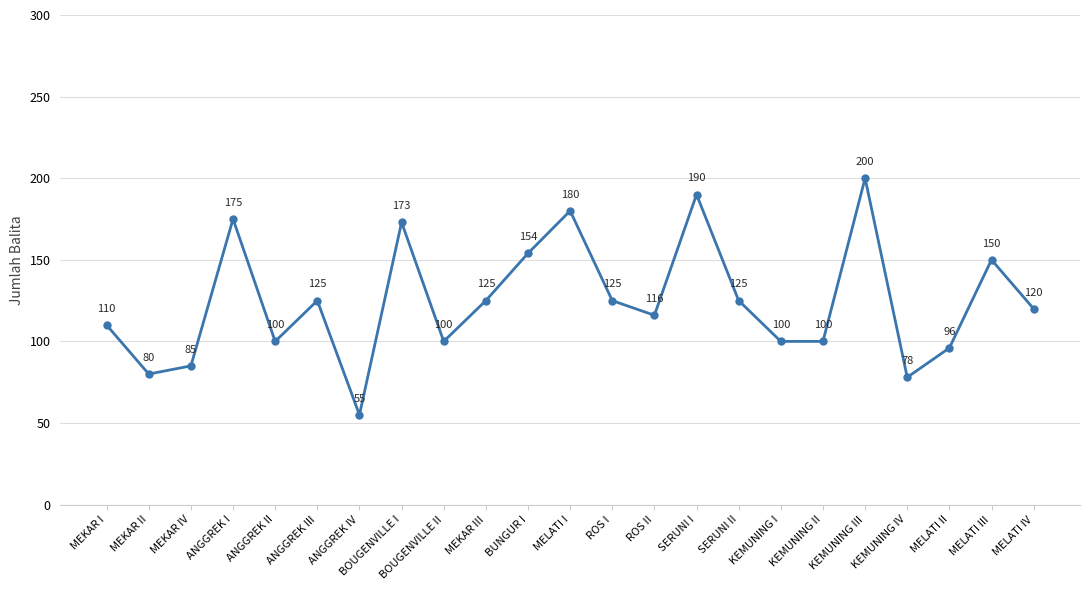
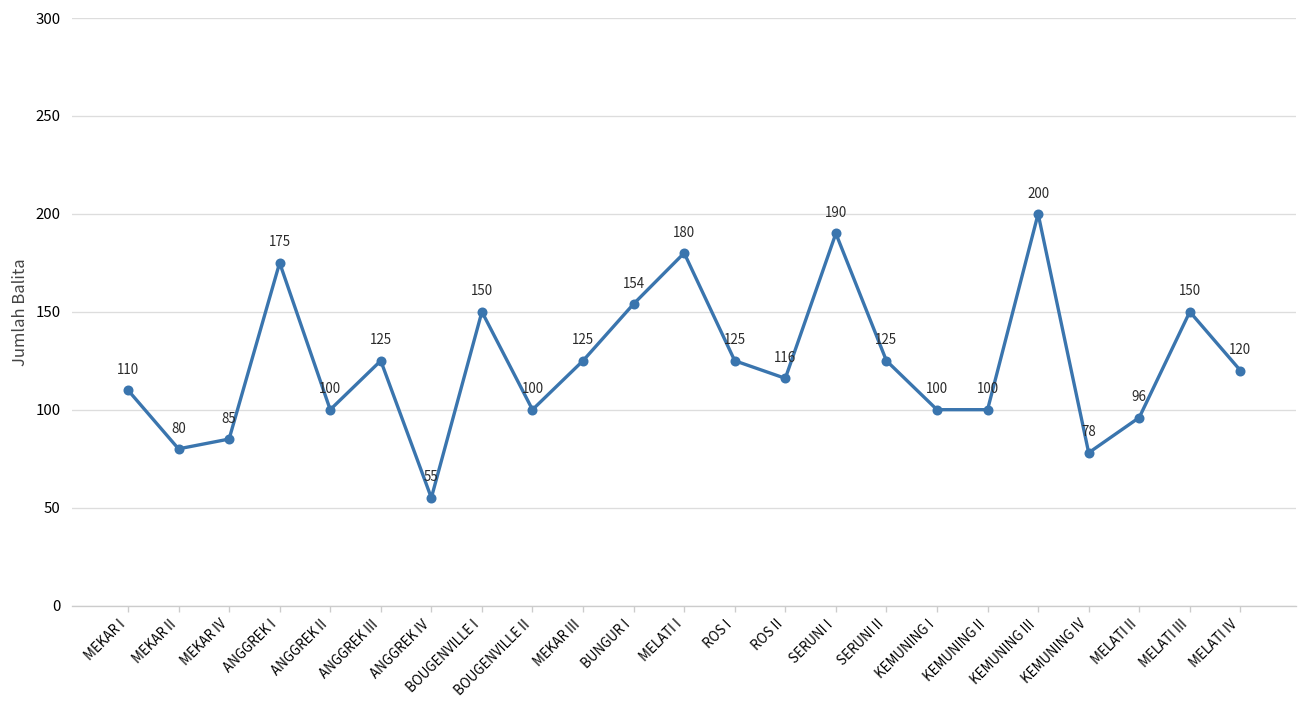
BOUGENVILLE I: 173 -> 150
